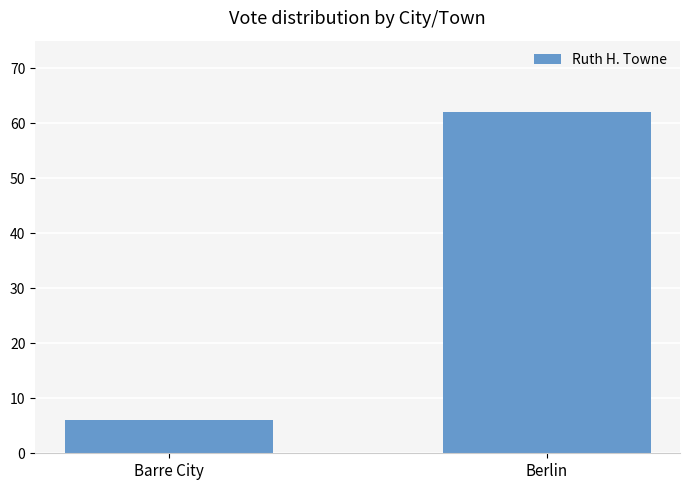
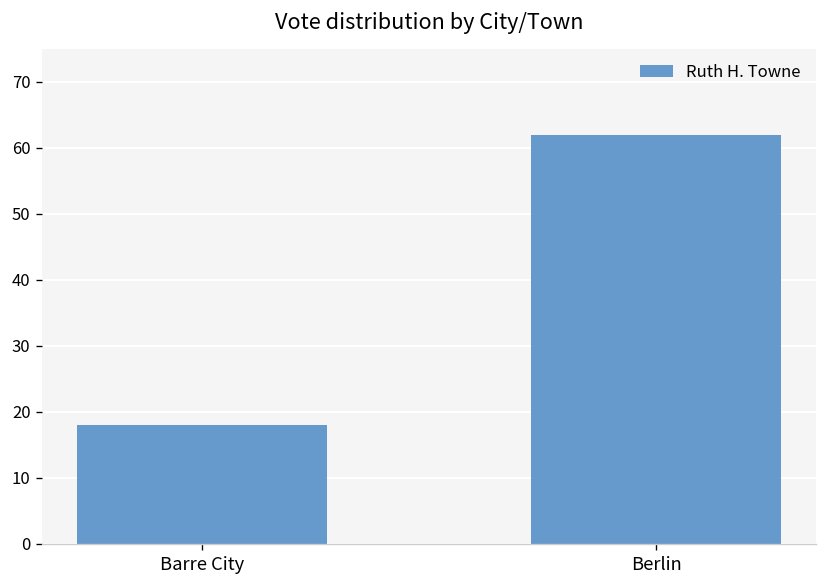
Barre City: 6 -> 18
